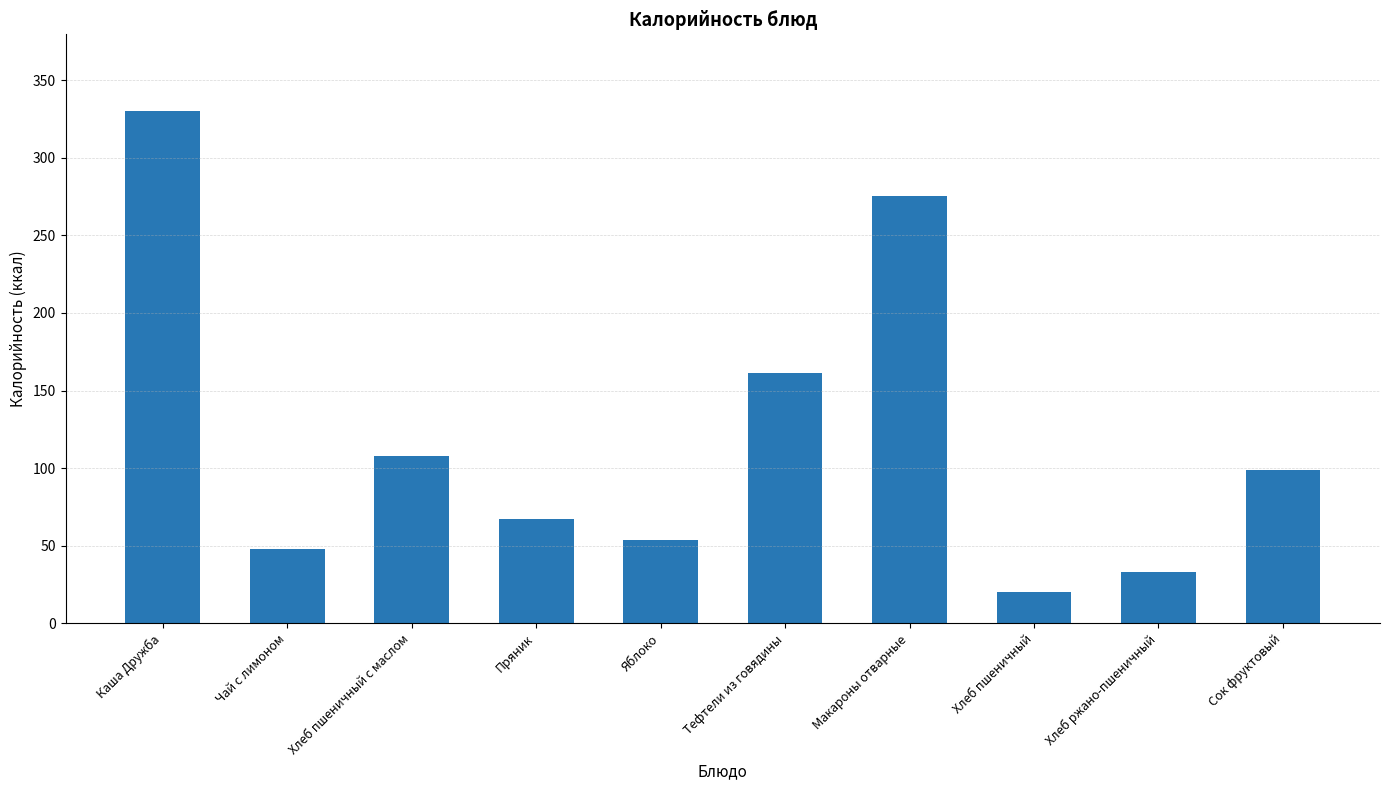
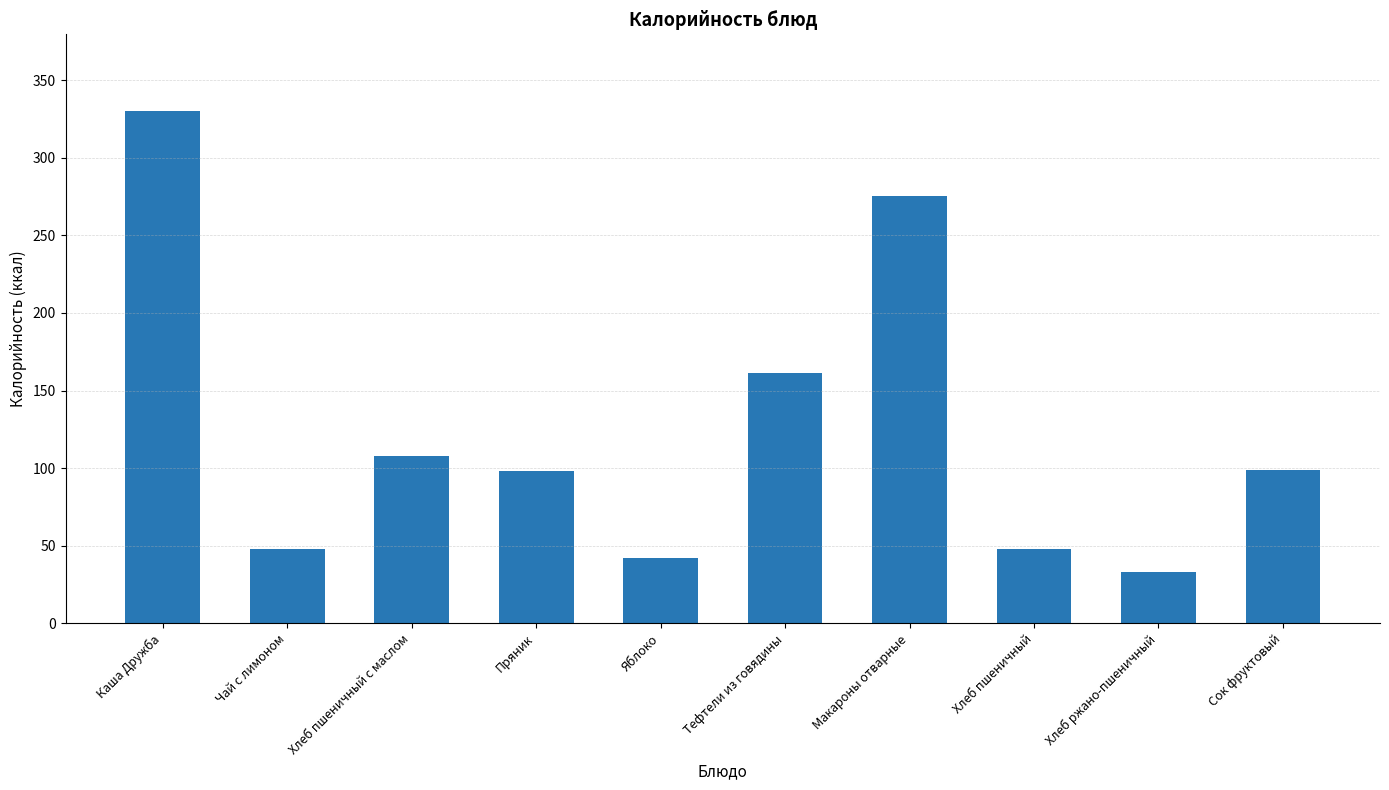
Пряник: 67 -> 98
Яблоко: 54 -> 42
Хлеб пшеничный: 21 -> 48
